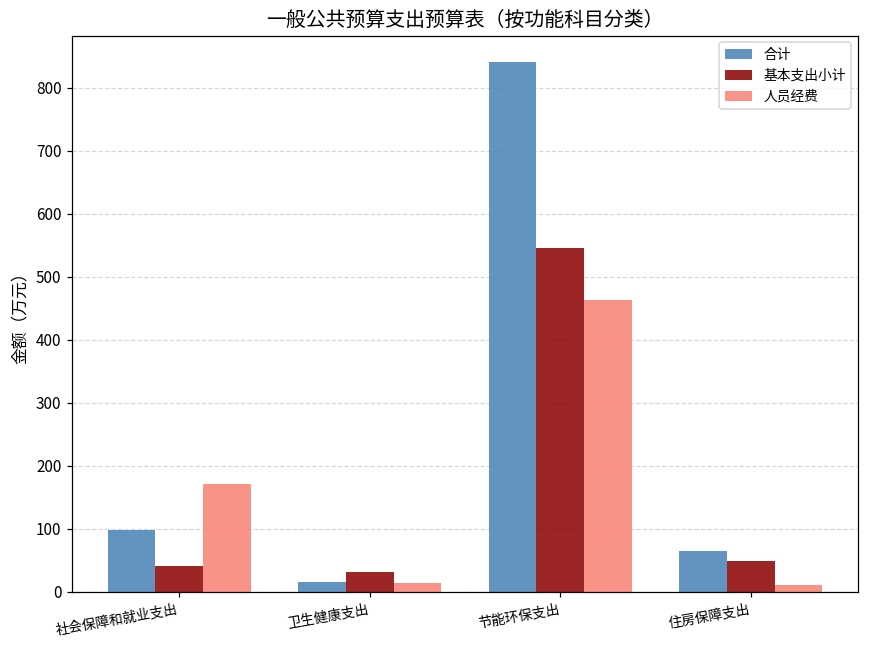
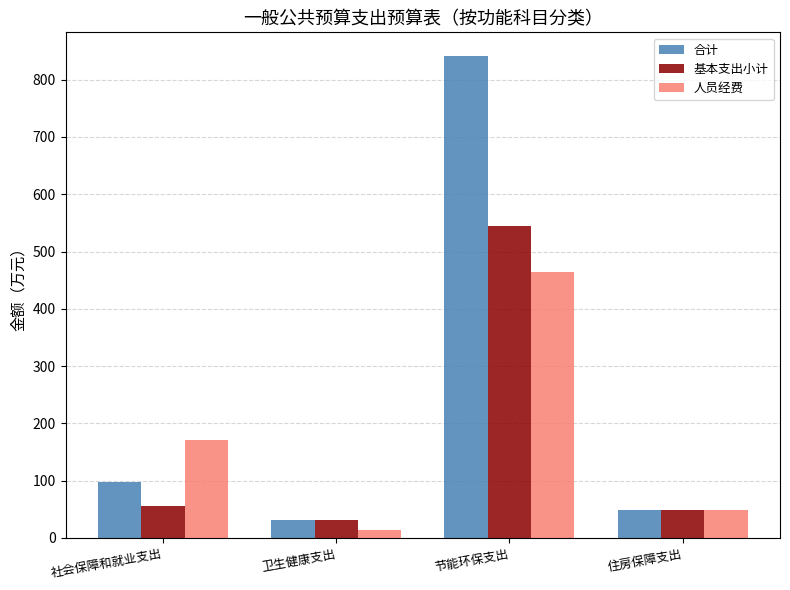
基本支出小计, 社会保障和就业支出: 40 -> 60
合计, 卫生健康支出: 20 -> 30
合计, 住房保障支出: 70 -> 50
人员经费, 住房保障支出: 10 -> 50
